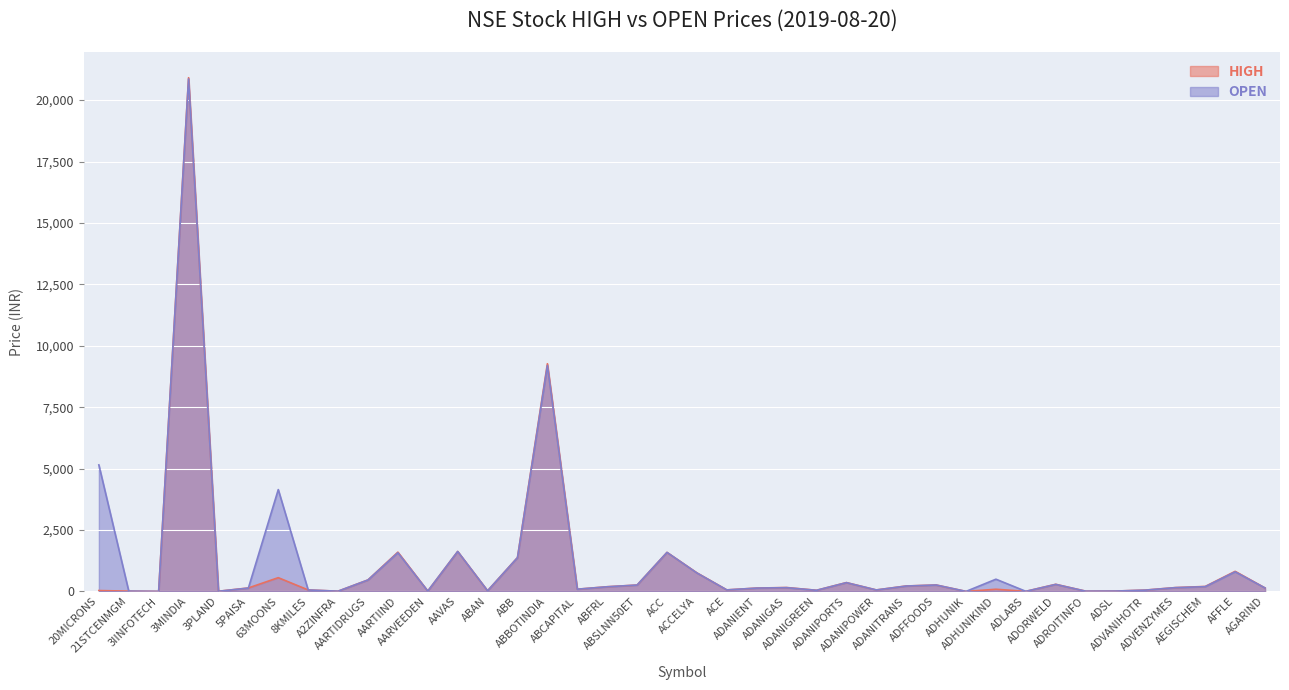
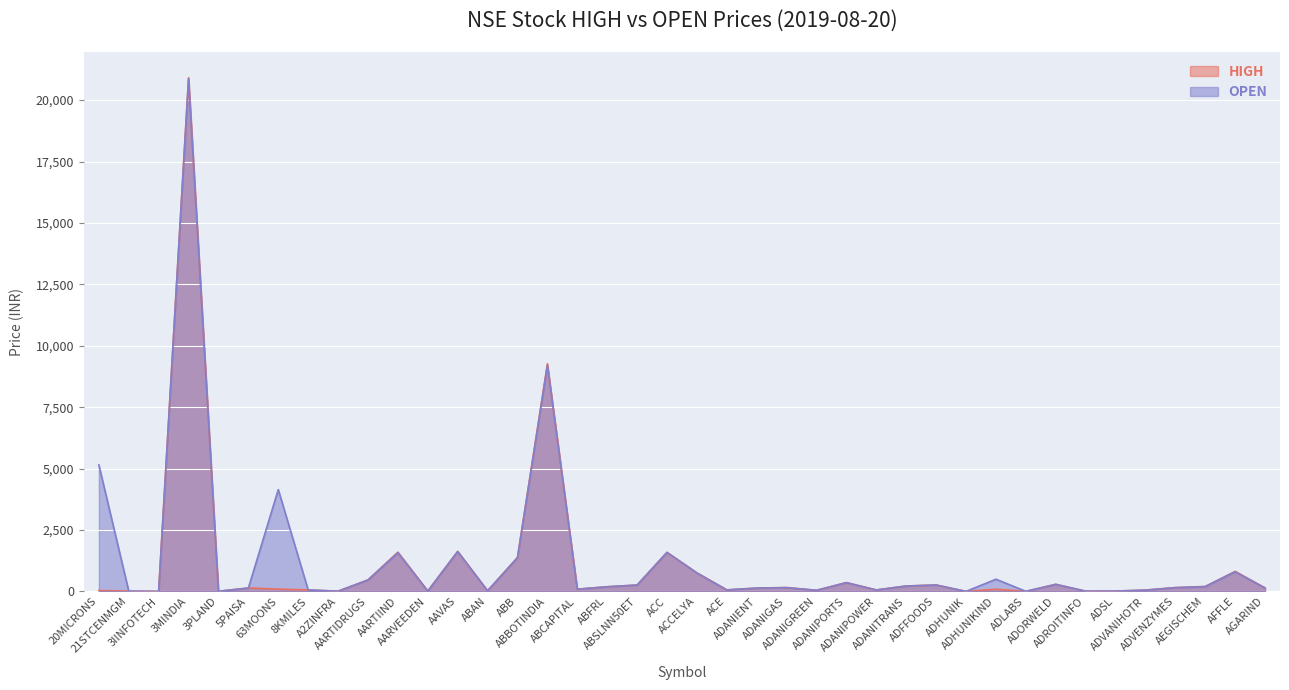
HIGH, 63MOONS: 600 -> 100
